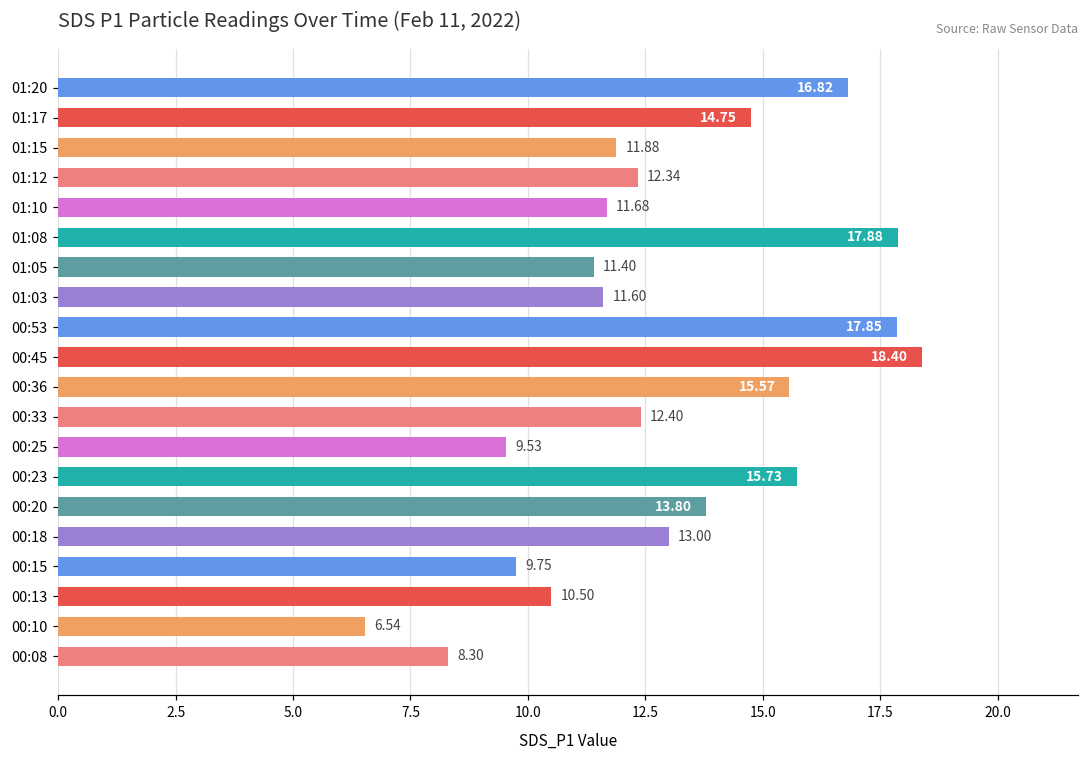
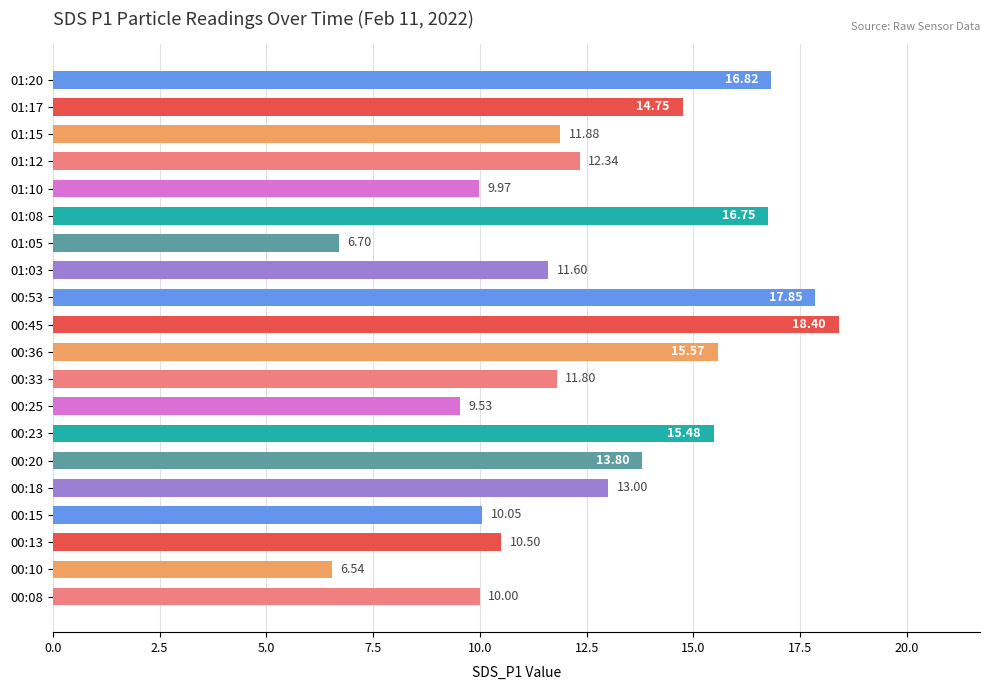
01:10: 11.68 -> 9.97
01:08: 17.88 -> 16.75
01:05: 11.40 -> 6.70
00:33: 12.40 -> 11.80
00:23: 15.73 -> 15.48
00:15: 9.75 -> 10.05
00:08: 8.30 -> 10.00
